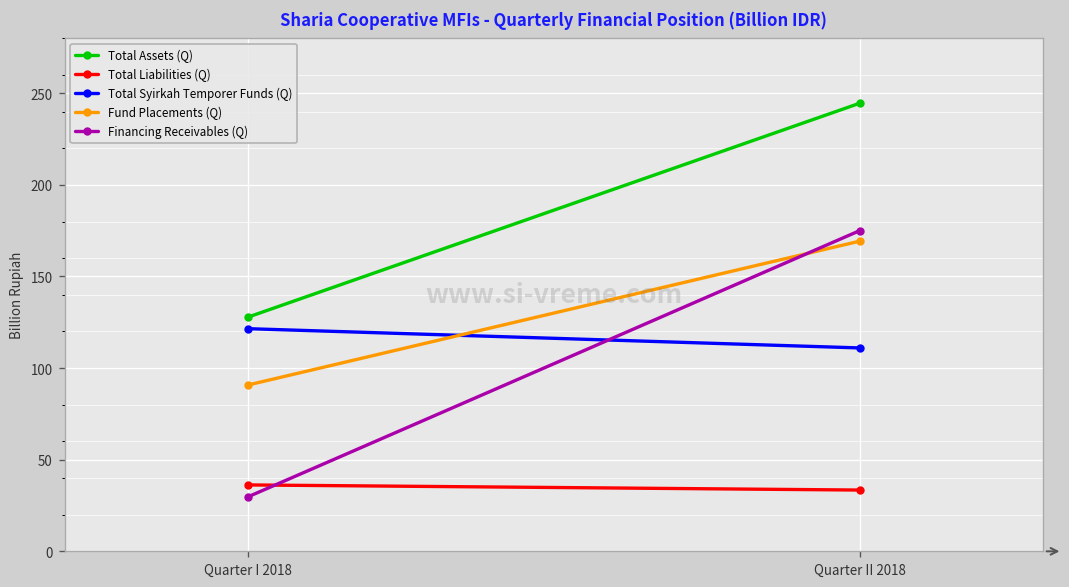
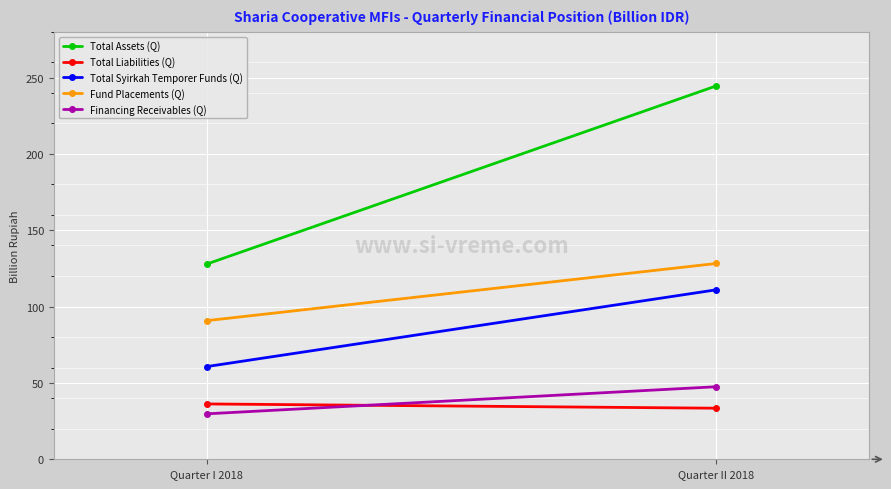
Total Syirkah Temporer Funds (Q), Quarter I 2018: 122 -> 61
Fund Placements (Q), Quarter II 2018: 169 -> 128
Financing Receivables (Q), Quarter II 2018: 175 -> 48
